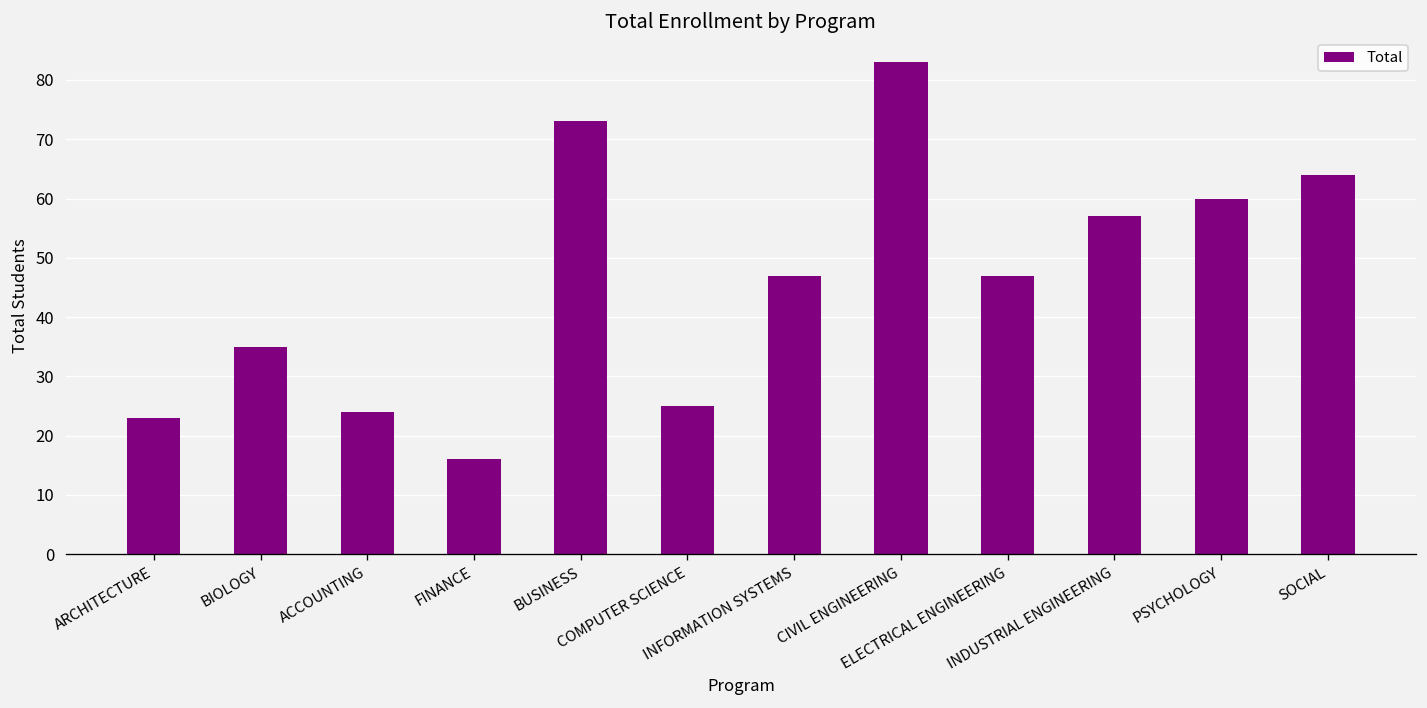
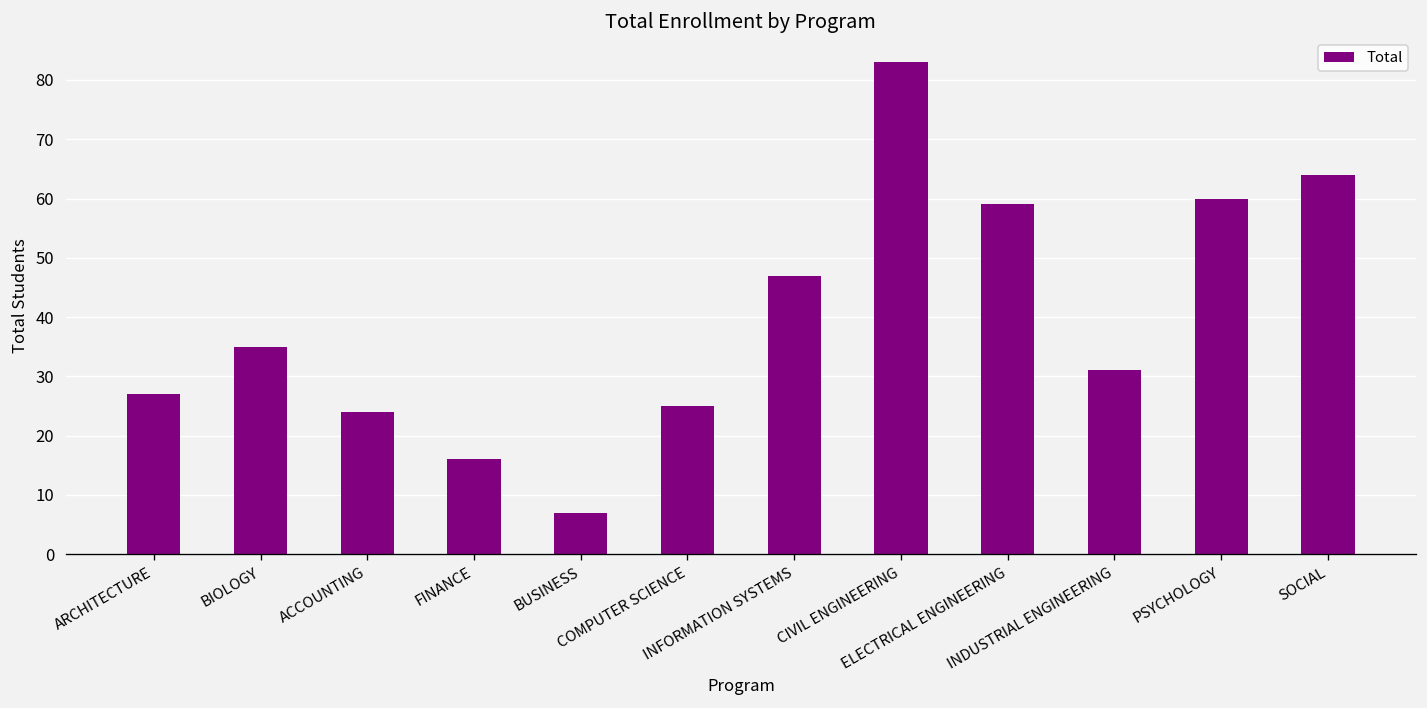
ARCHITECTURE: 23 -> 27
BUSINESS: 73 -> 7
ELECTRICAL ENGINEERING: 47 -> 59
INDUSTRIAL ENGINEERING: 57 -> 31
